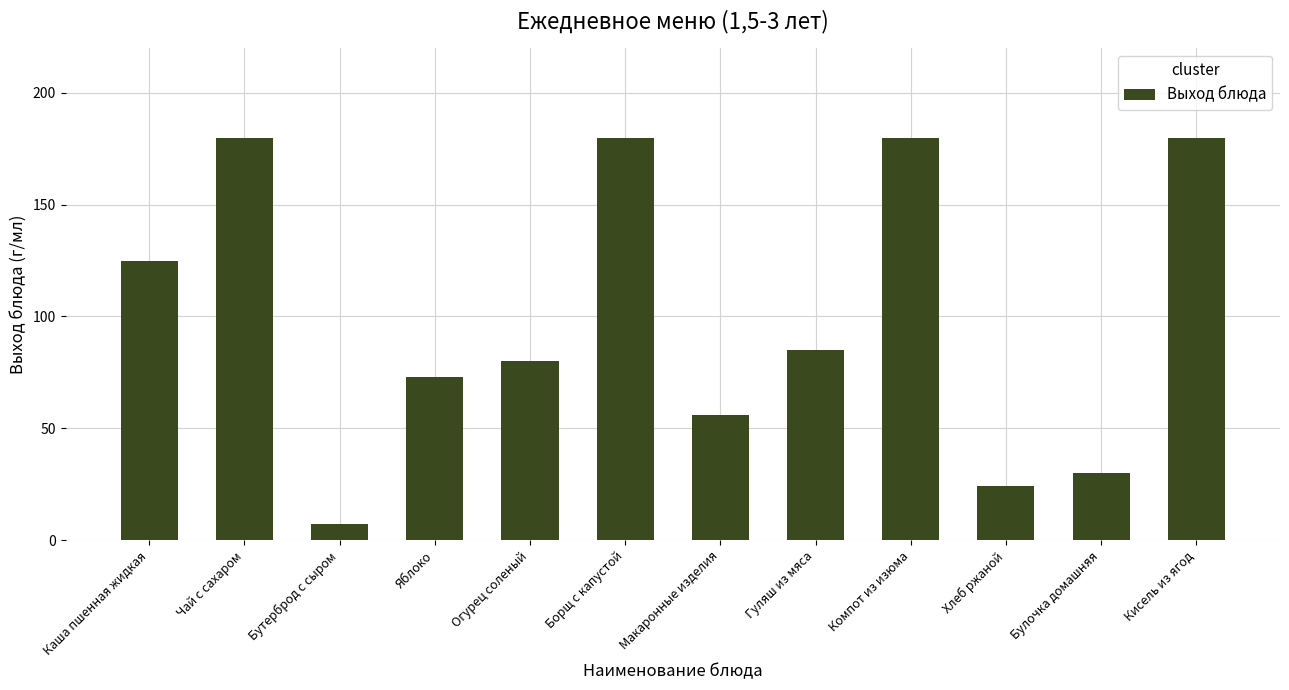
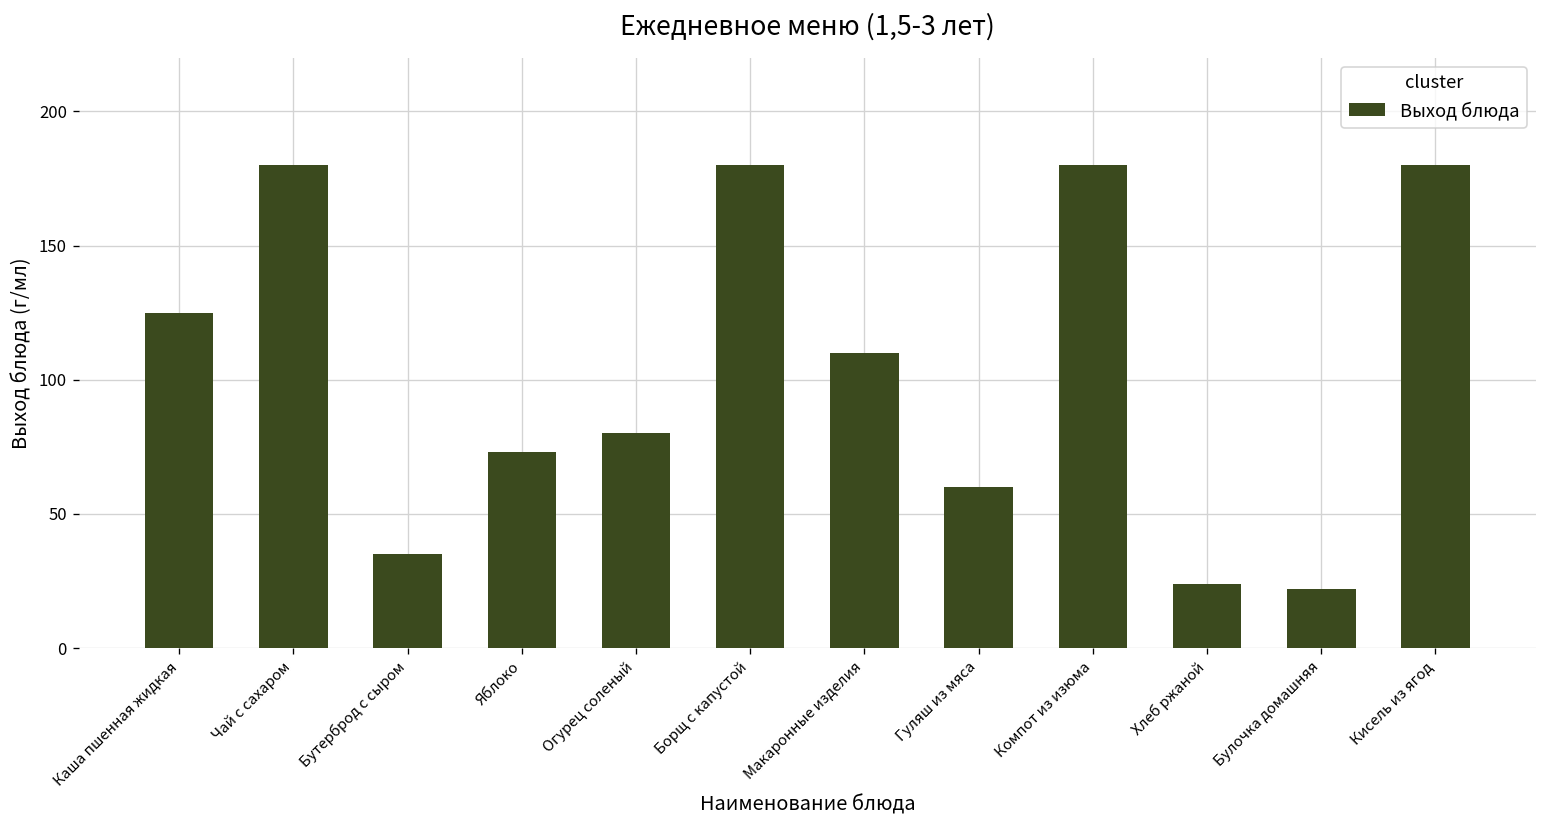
Бутерброд с сыром: 7 -> 35
Макаронные изделия: 56 -> 110
Гуляш из мяса: 85 -> 60
Булочка домашняя: 30 -> 22
